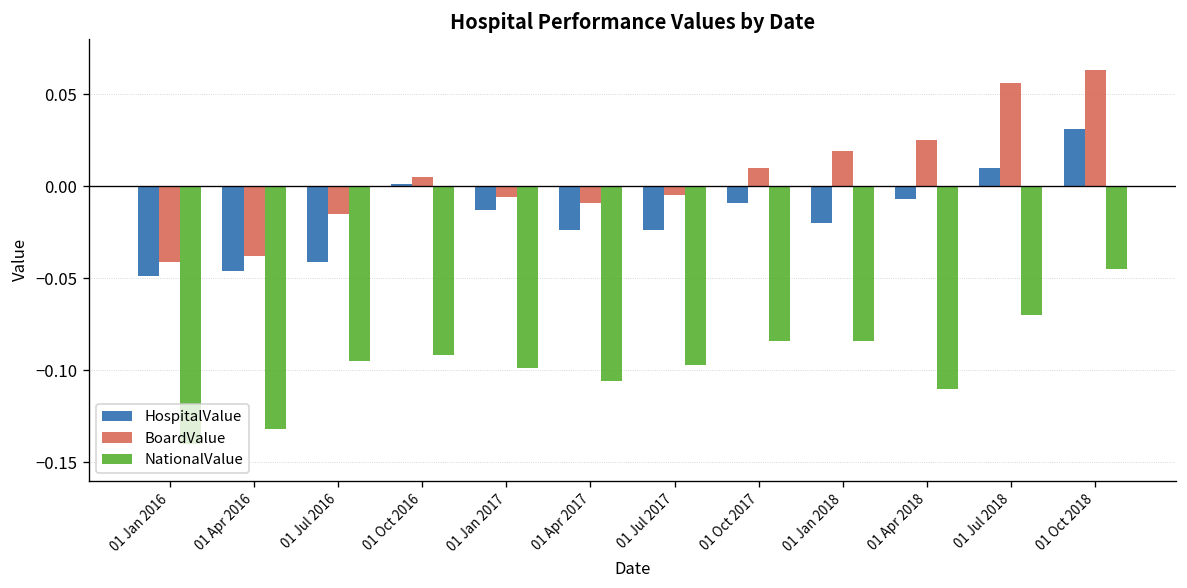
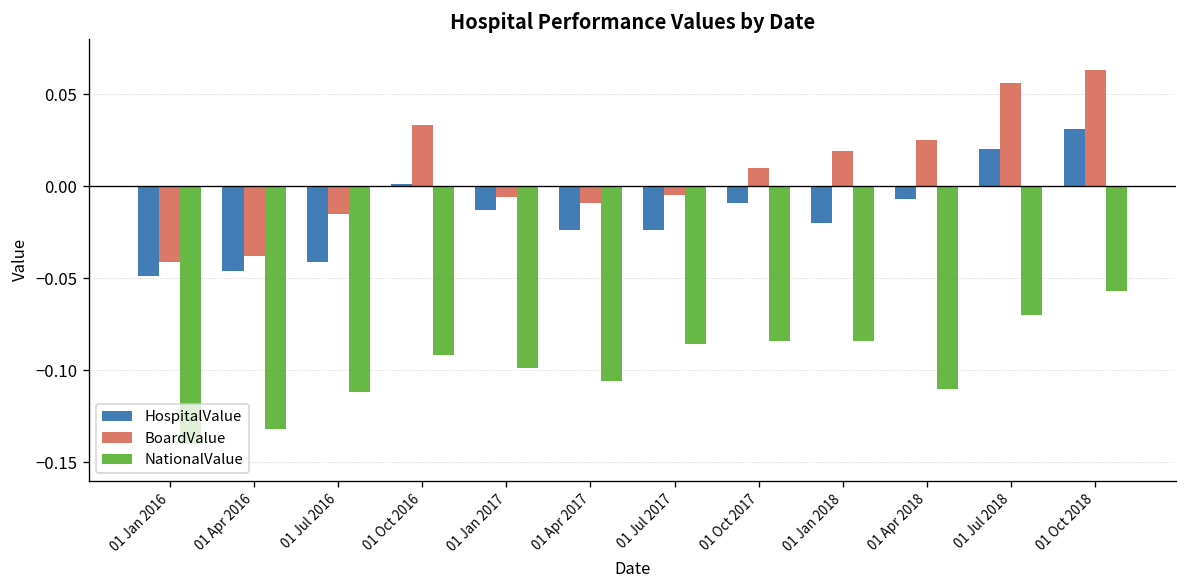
NationalValue, 01 Jul 2016: -0.095 -> -0.112
BoardValue, 01 Oct 2016: 0.005 -> 0.033
NationalValue, 01 Jul 2017: -0.097 -> -0.086
HospitalValue, 01 Jul 2018: 0.01 -> 0.02
NationalValue, 01 Oct 2018: -0.045 -> -0.057
